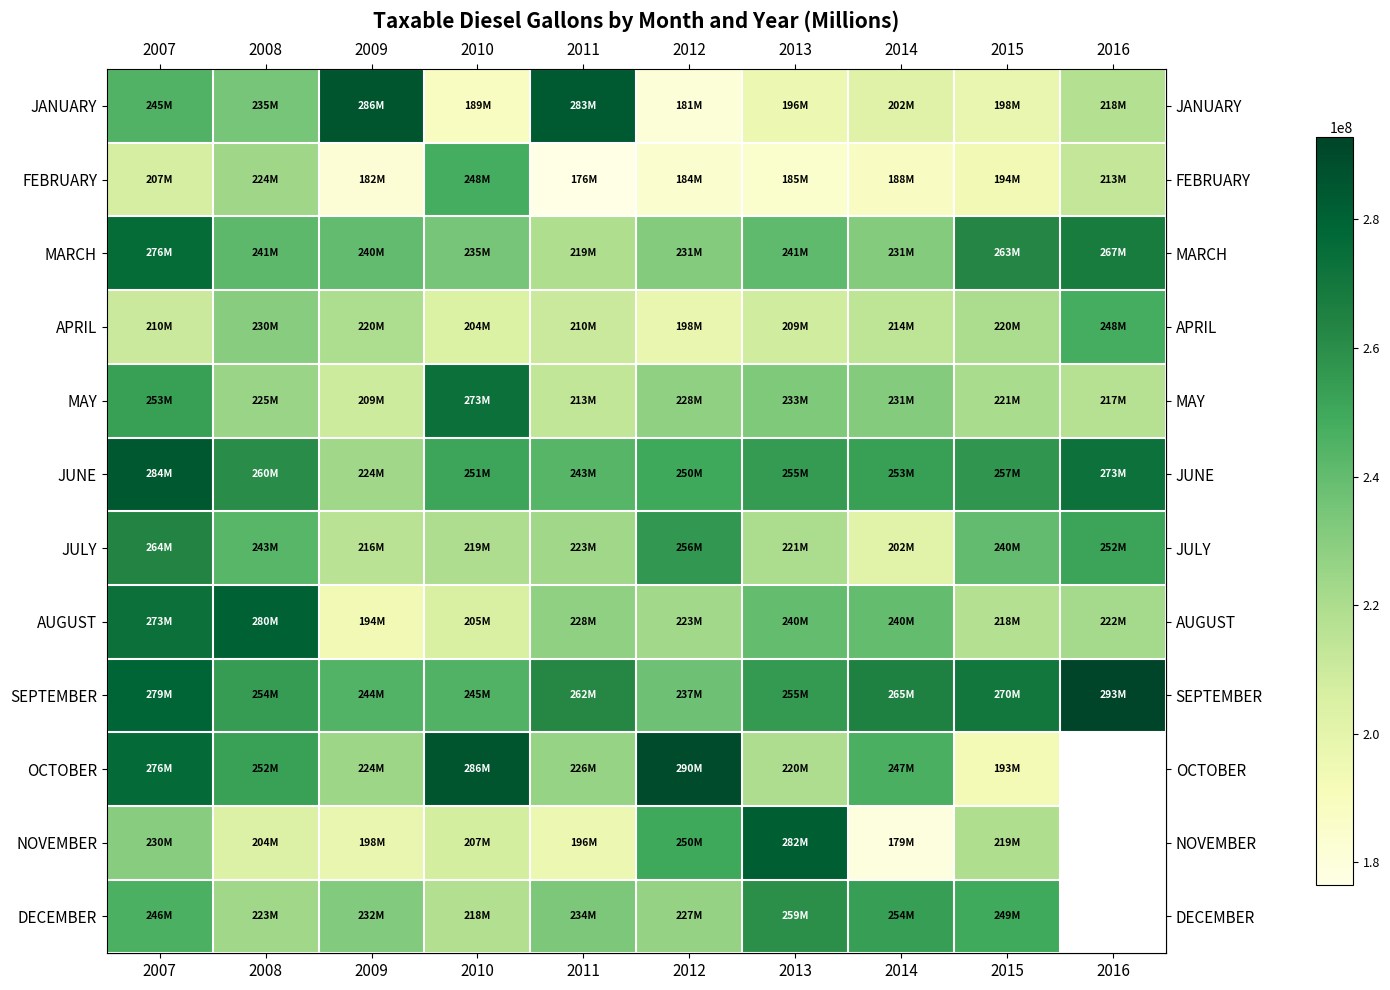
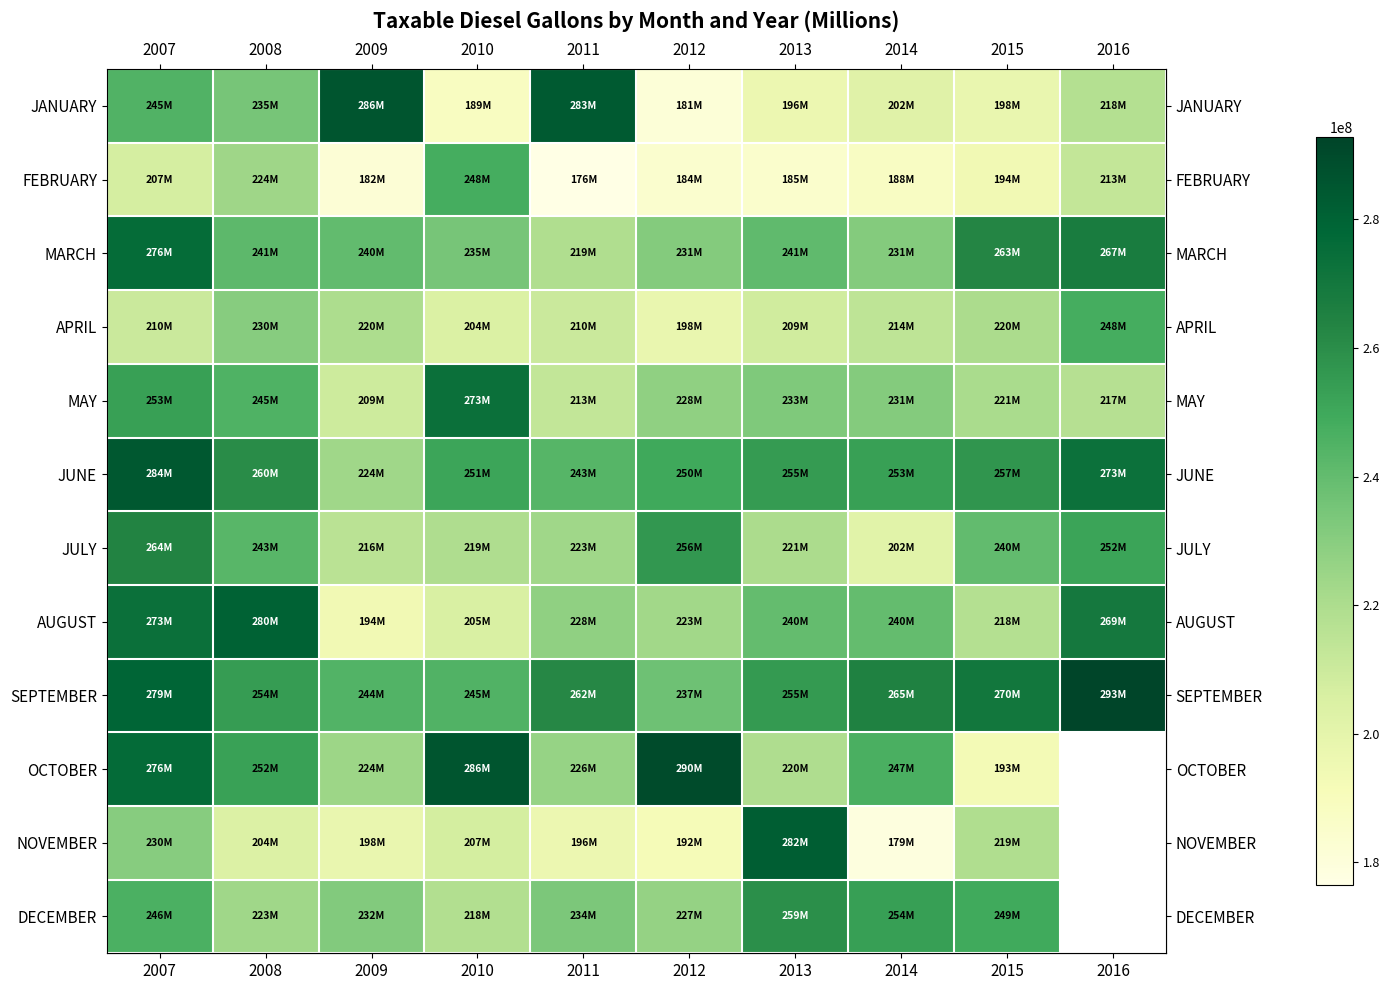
MAY, 2008: 225M -> 245M
AUGUST, 2016: 222M -> 269M
NOVEMBER, 2012: 250M -> 192M
